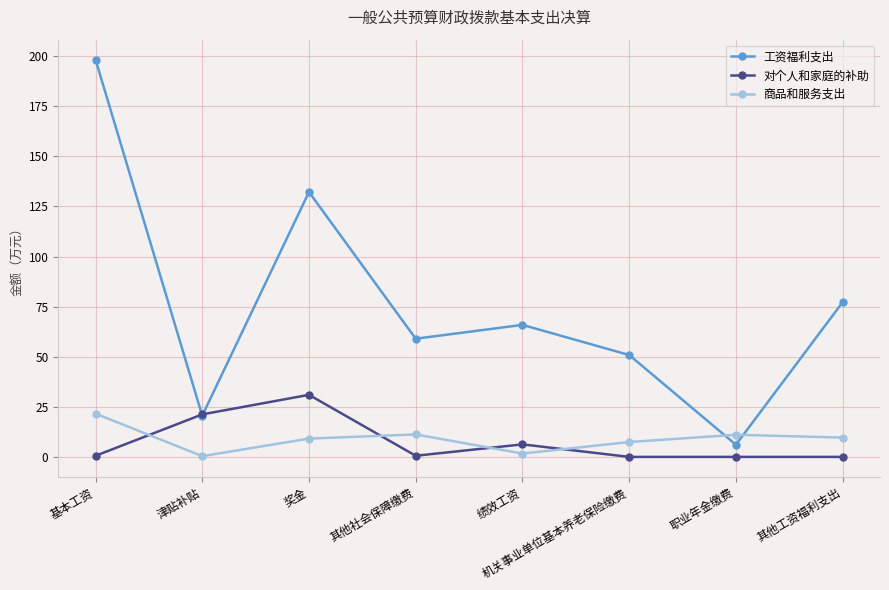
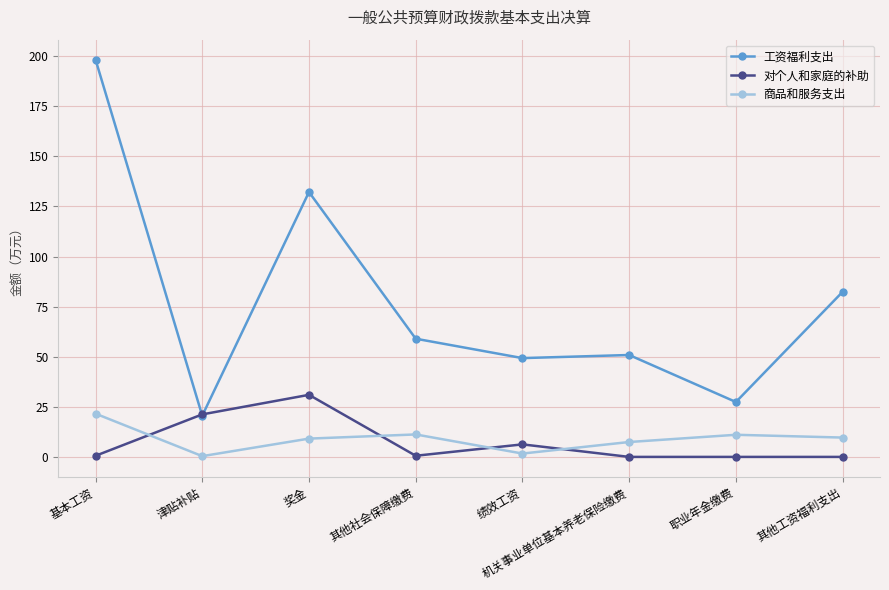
工资福利支出, 绩效工资: 66 -> 49
工资福利支出, 职业年金缴费: 6 -> 27
工资福利支出, 其他工资福利支出: 77 -> 82
